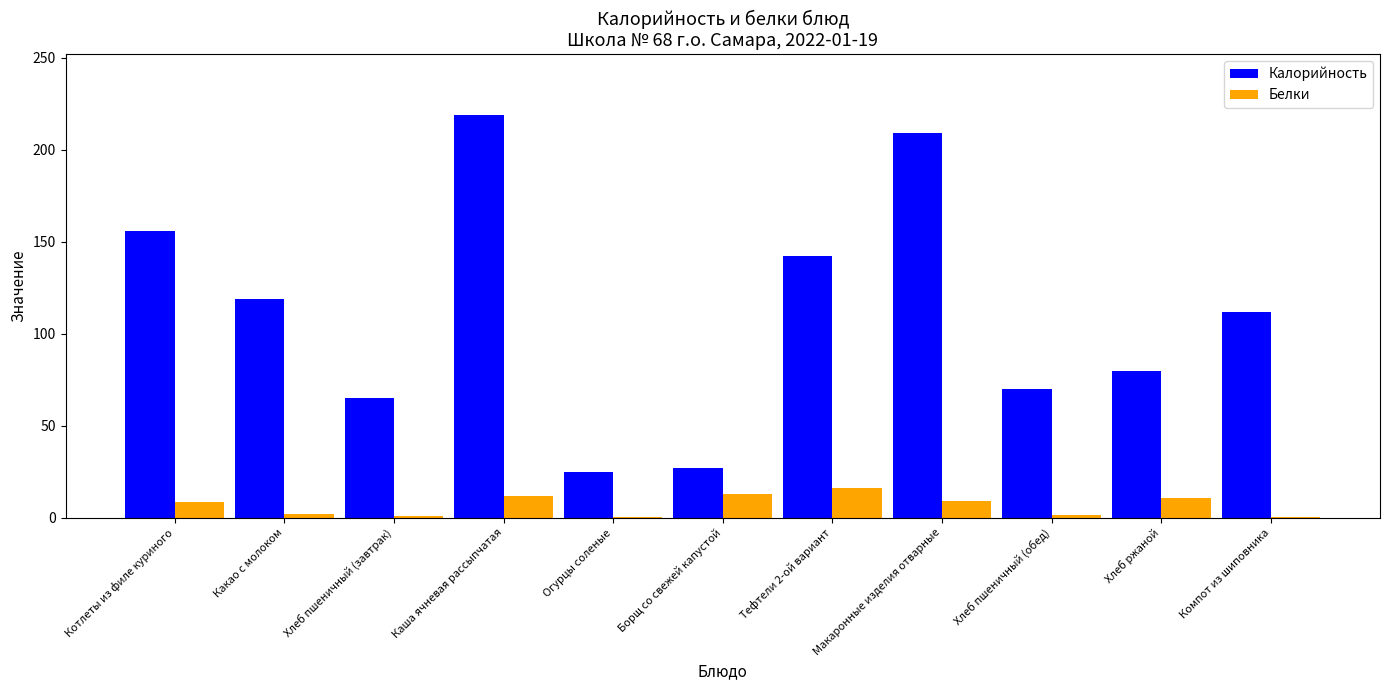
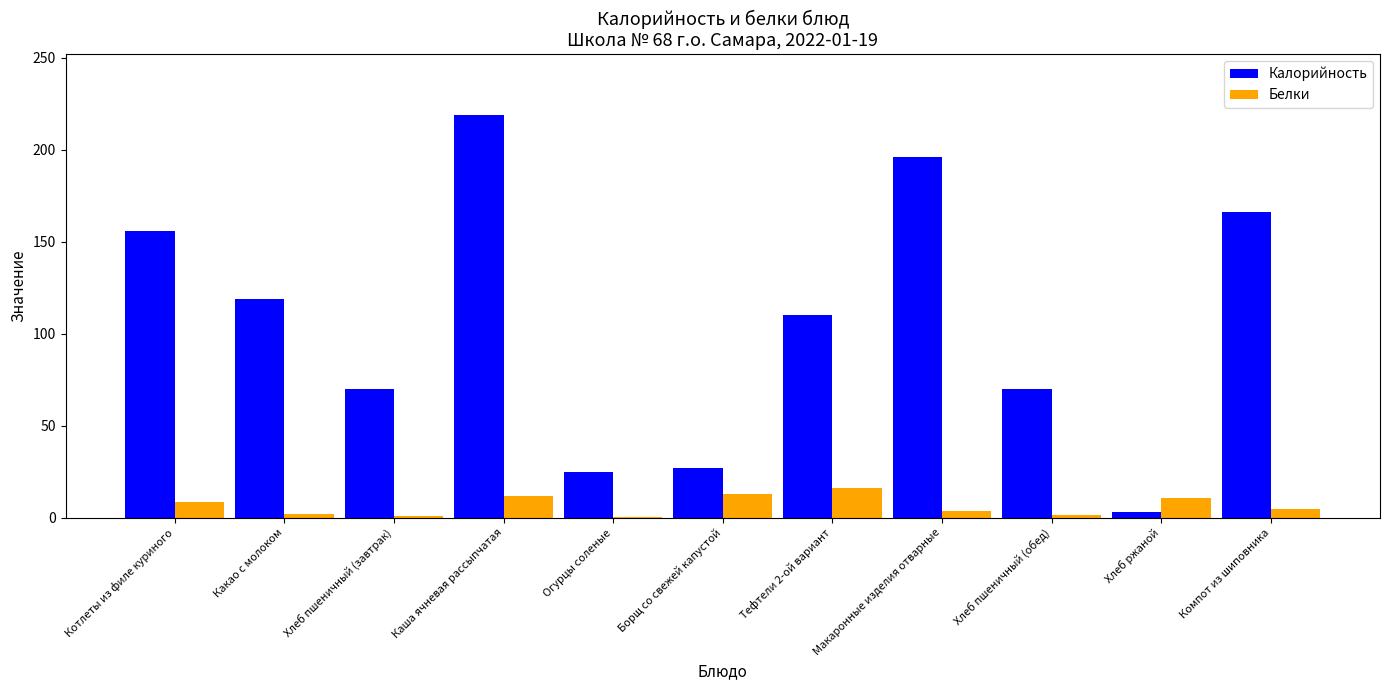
Калорийность, Хлеб пшеничный (завтрак): 65 -> 70
Калорийность, Тефтели 2-ой вариант: 142 -> 110
Калорийность, Макаронные изделия отварные: 209 -> 196
Белки, Макаронные изделия отварные: 9 -> 4
Калорийность, Хлеб ржаной: 80 -> 3
Калорийность, Компот из шиповника: 112 -> 166
Белки, Компот из шиповника: 0 -> 5
